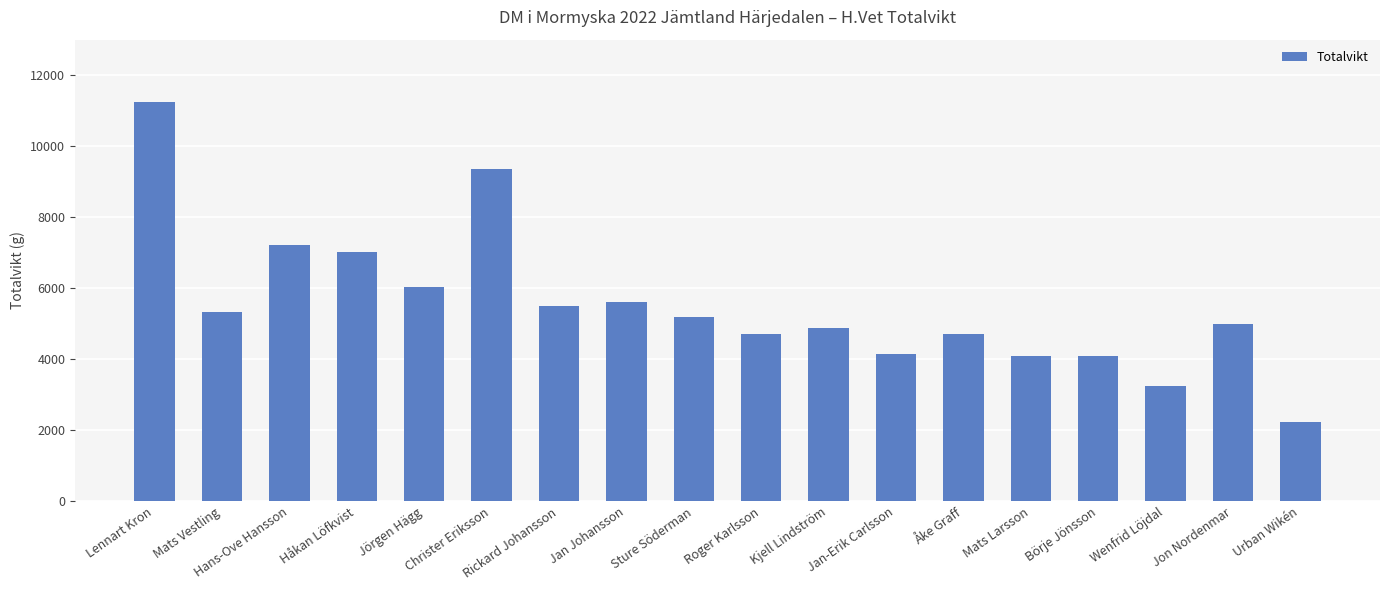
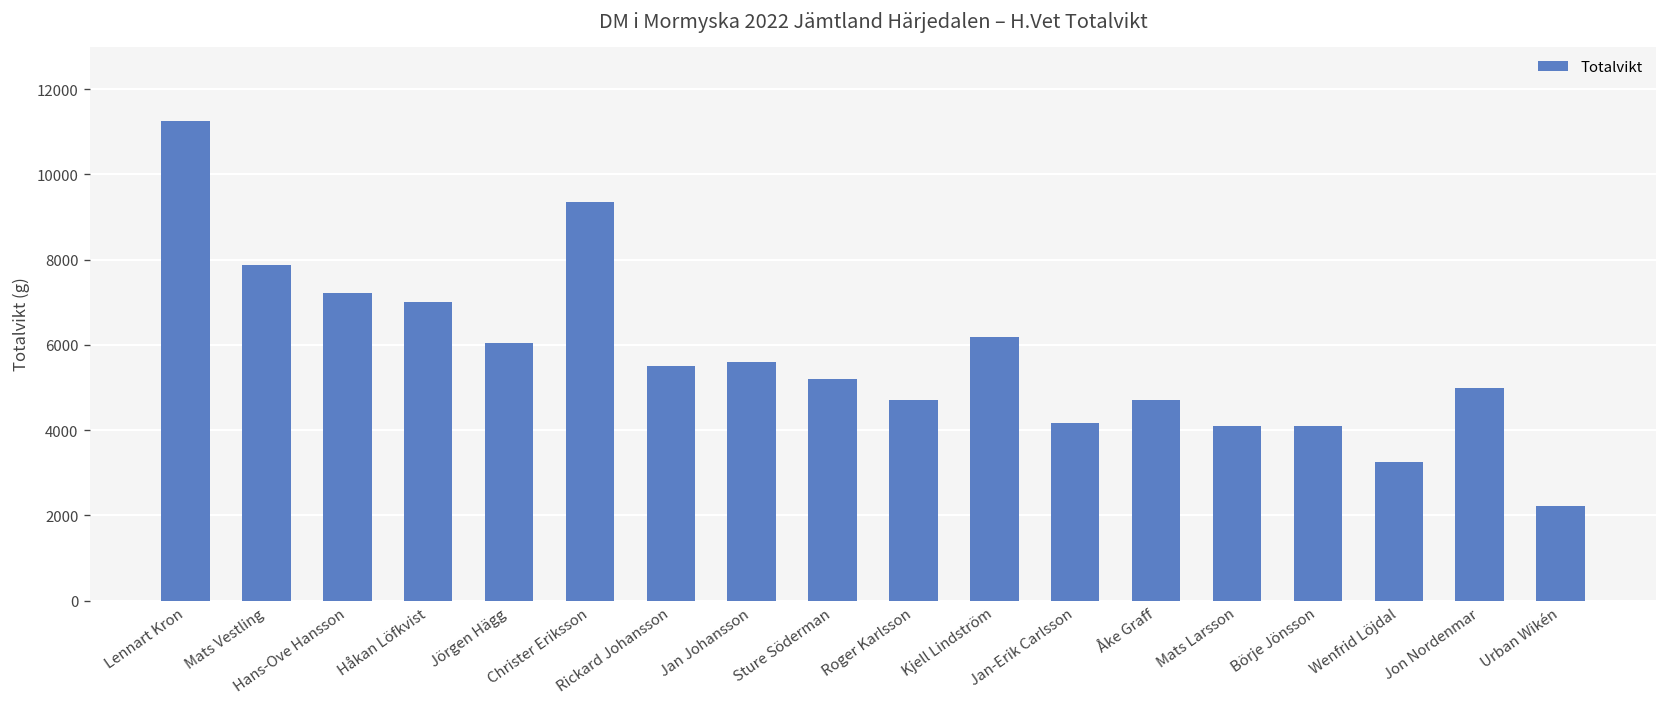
Mats Vestling: 5300 -> 7900
Kjell Lindström: 4900 -> 6200
